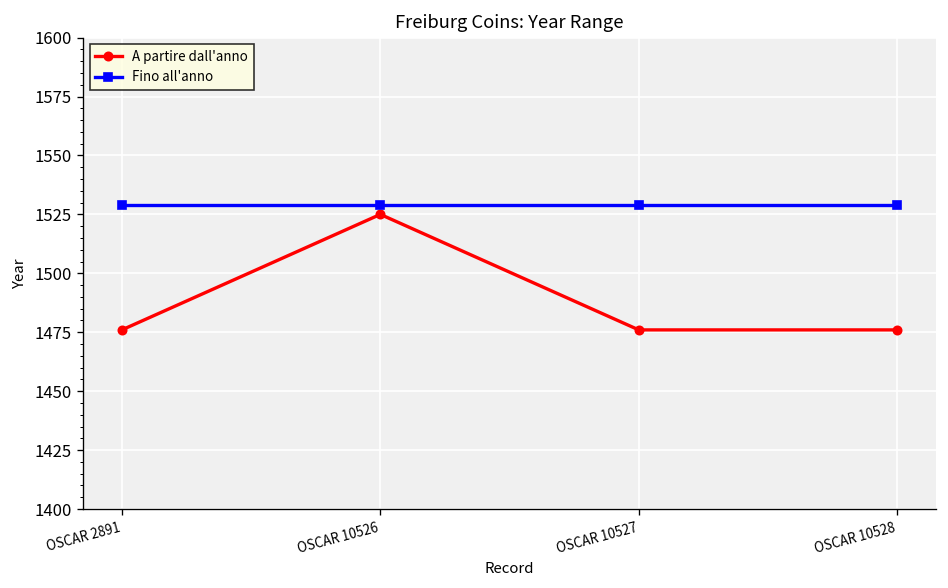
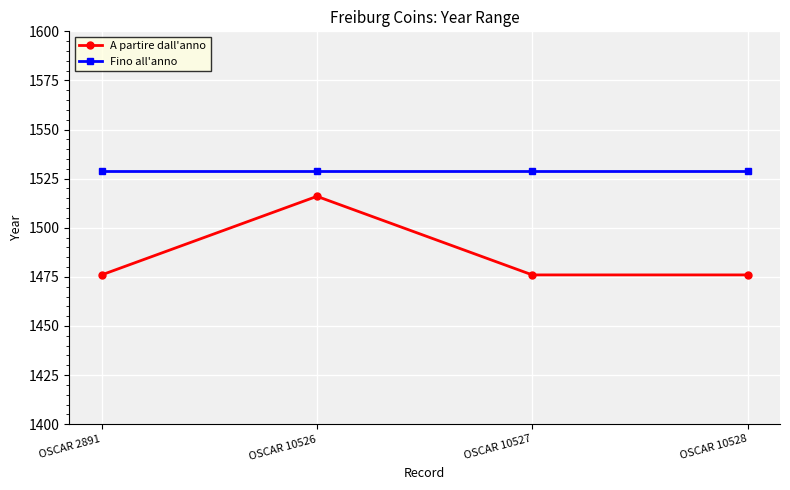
A partire dall'anno, OSCAR 10526: 1525 -> 1516
